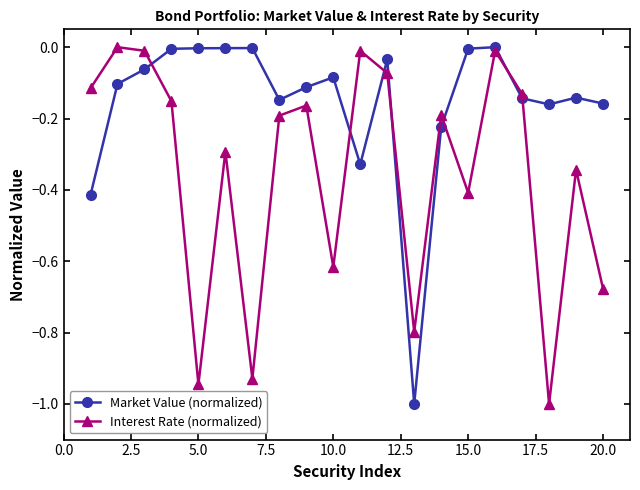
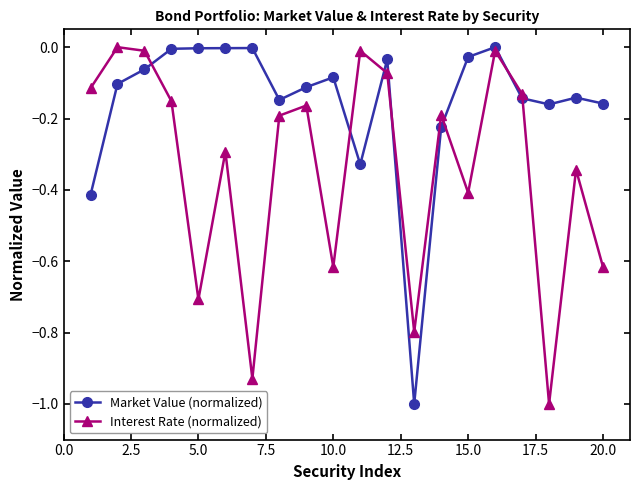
Interest Rate (normalized), 5.0: -0.95 -> -0.71
Market Value (normalized), 15.0: 0.00 -> -0.03
Interest Rate (normalized), 20.0: -0.68 -> -0.62
